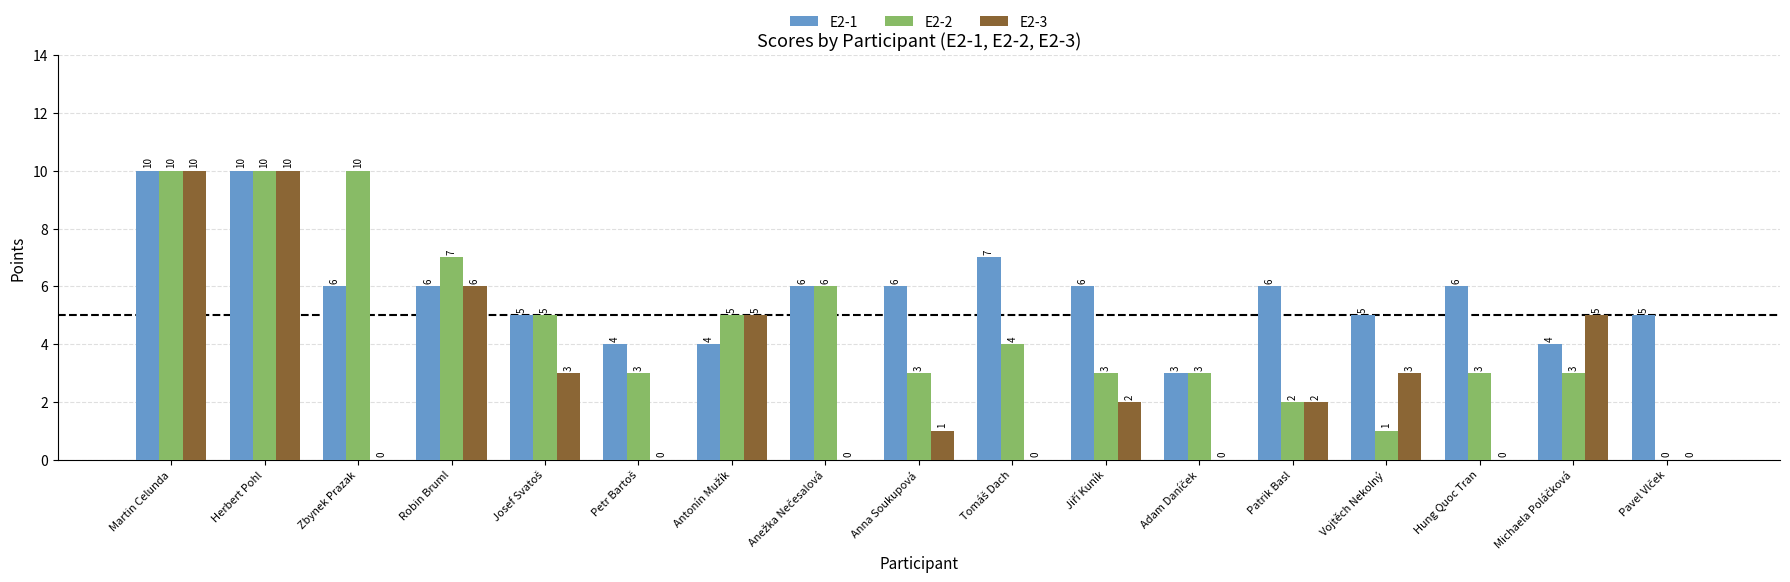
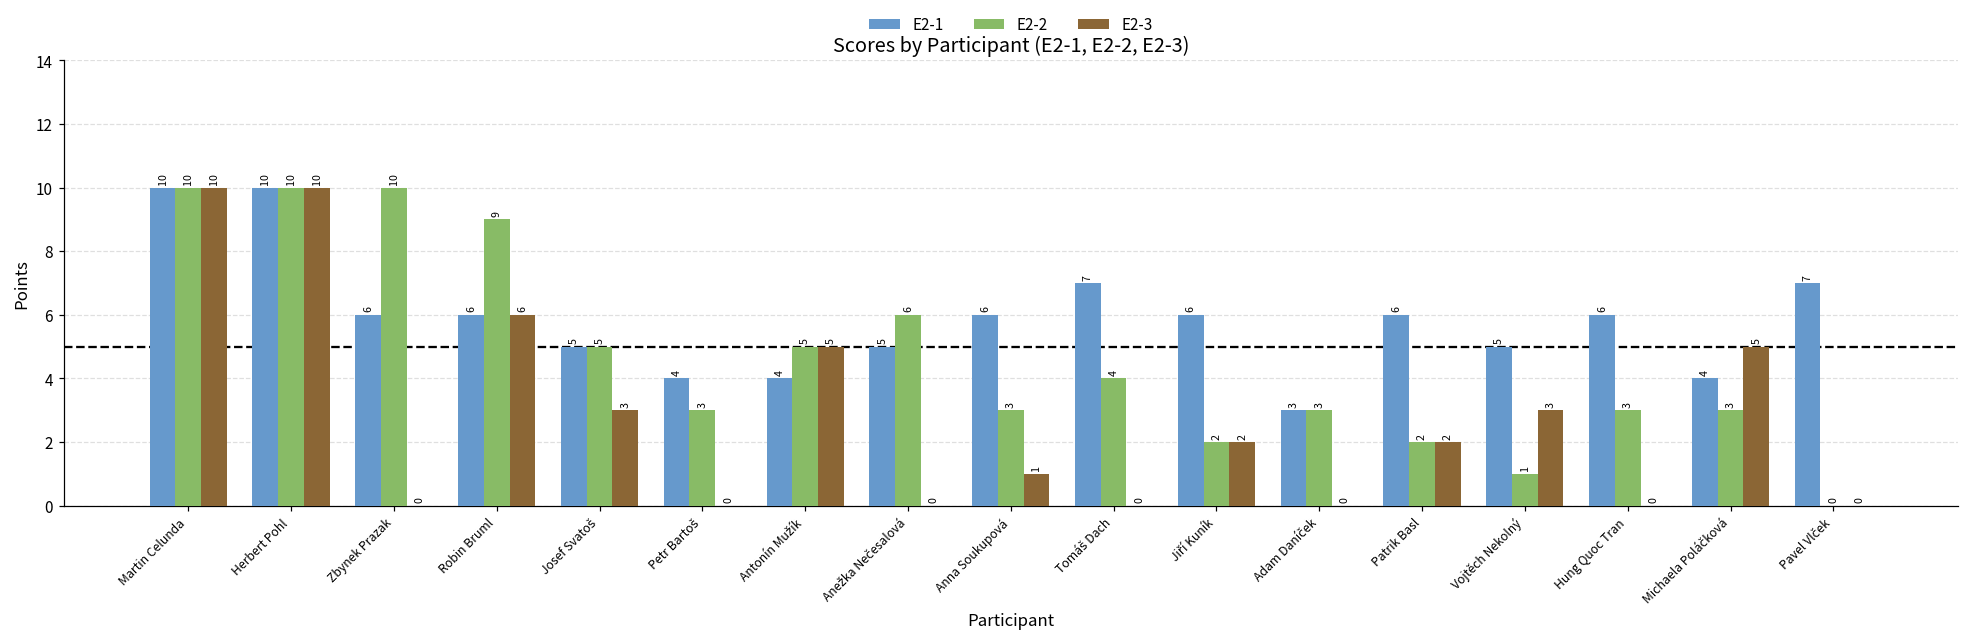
E2-2, Robin Bruml: 7 -> 9
E2-1, Anežka Nečesalová: 6 -> 5
E2-2, Jiří Kuník: 3 -> 2
E2-1, Pavel Vlček: 5 -> 7
